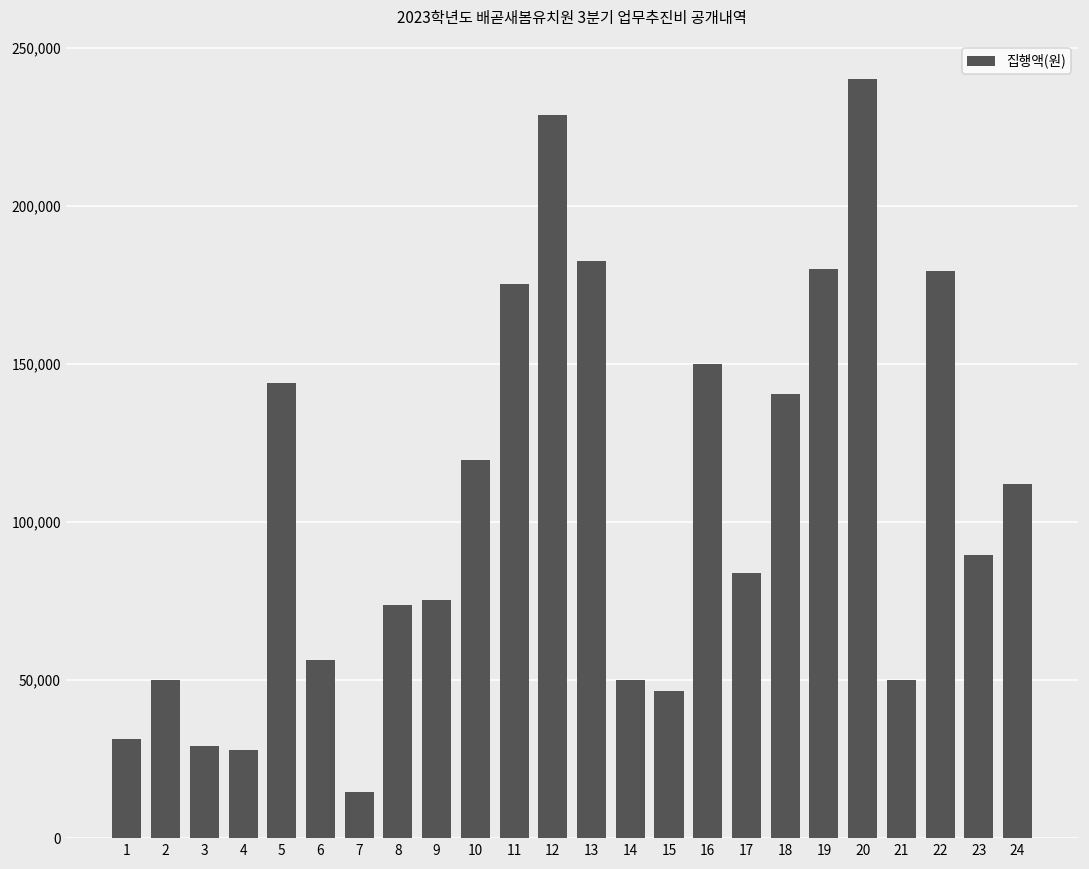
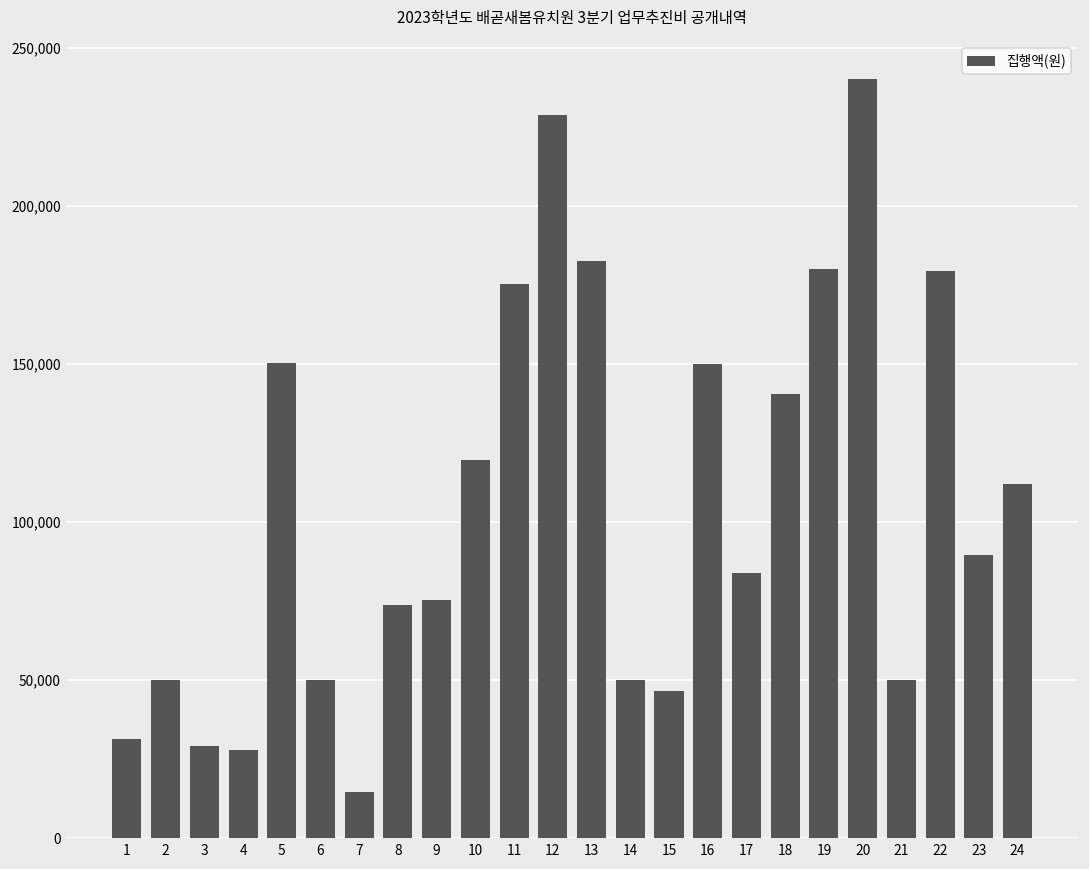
5: 144,000 -> 150,000
6: 56,000 -> 50,000
